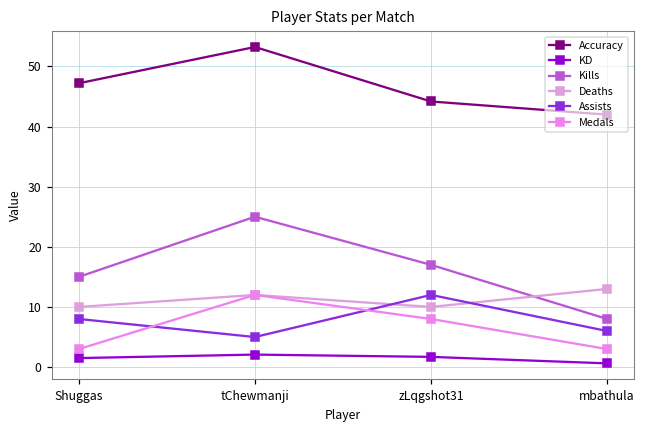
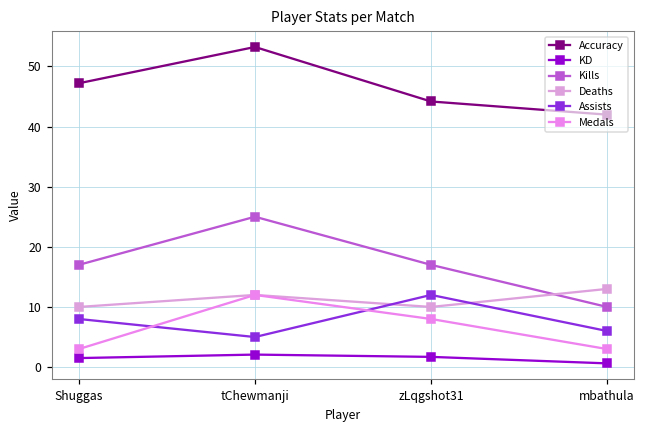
Kills, Shuggas: 15 -> 17
Kills, mbathula: 8 -> 10
